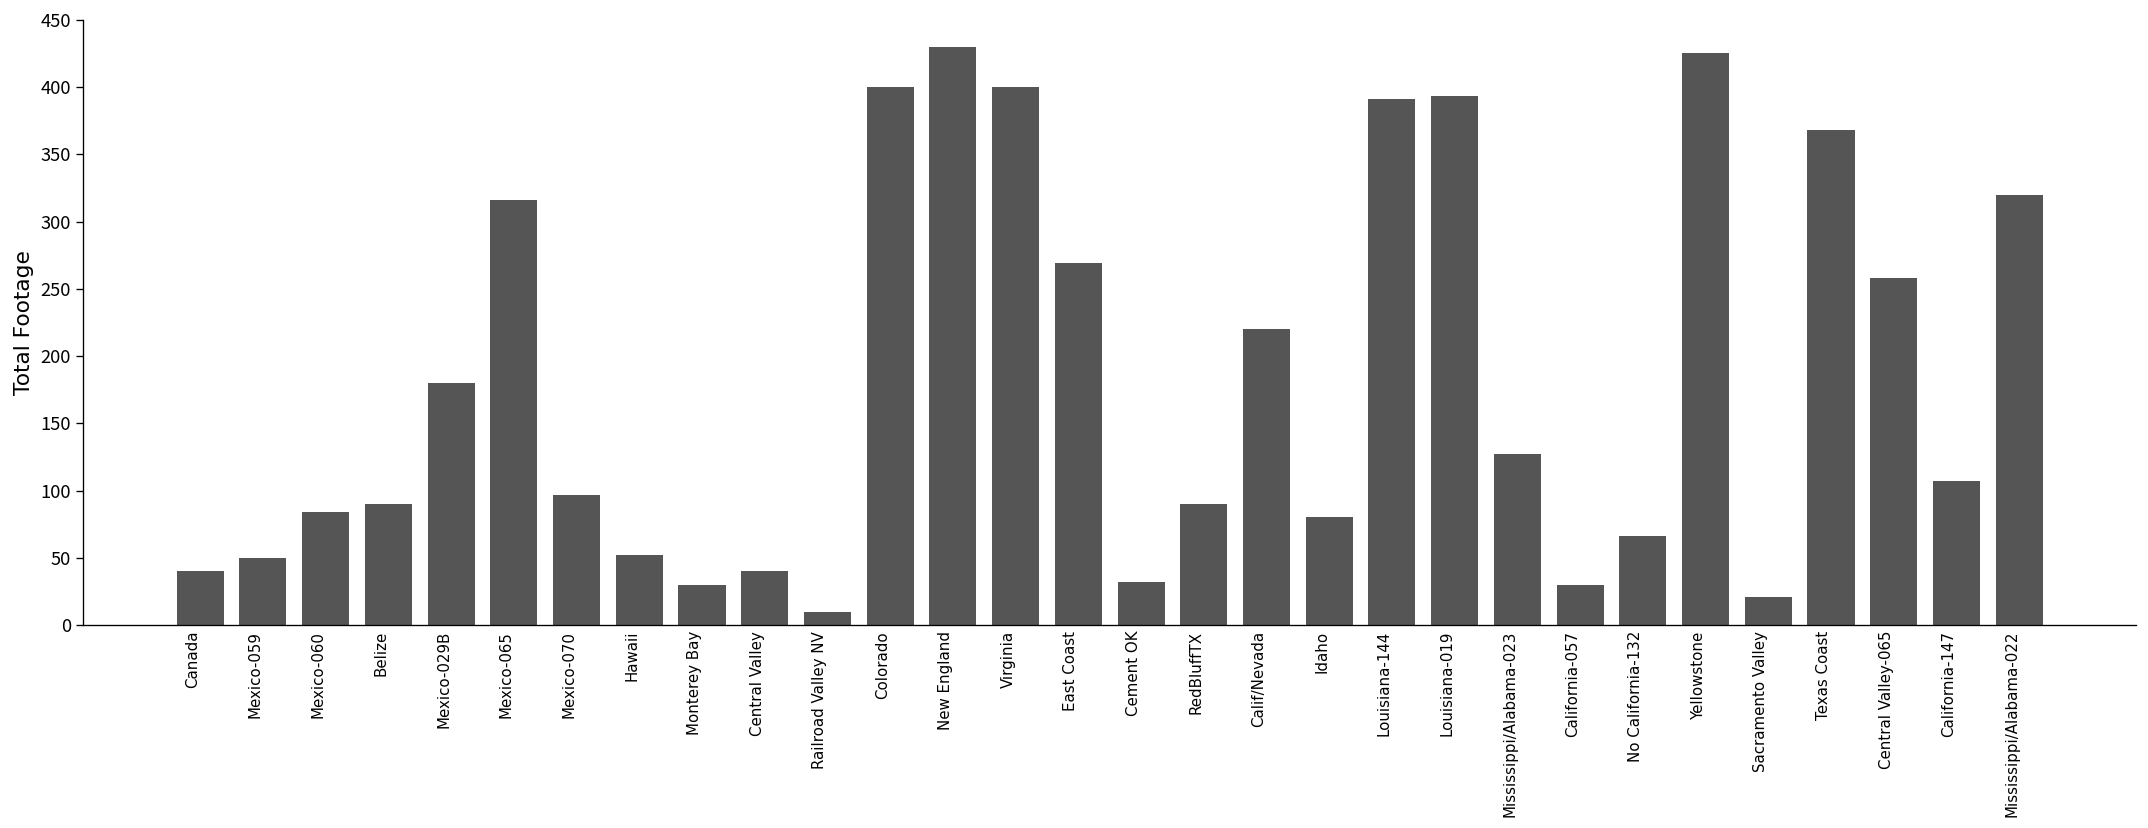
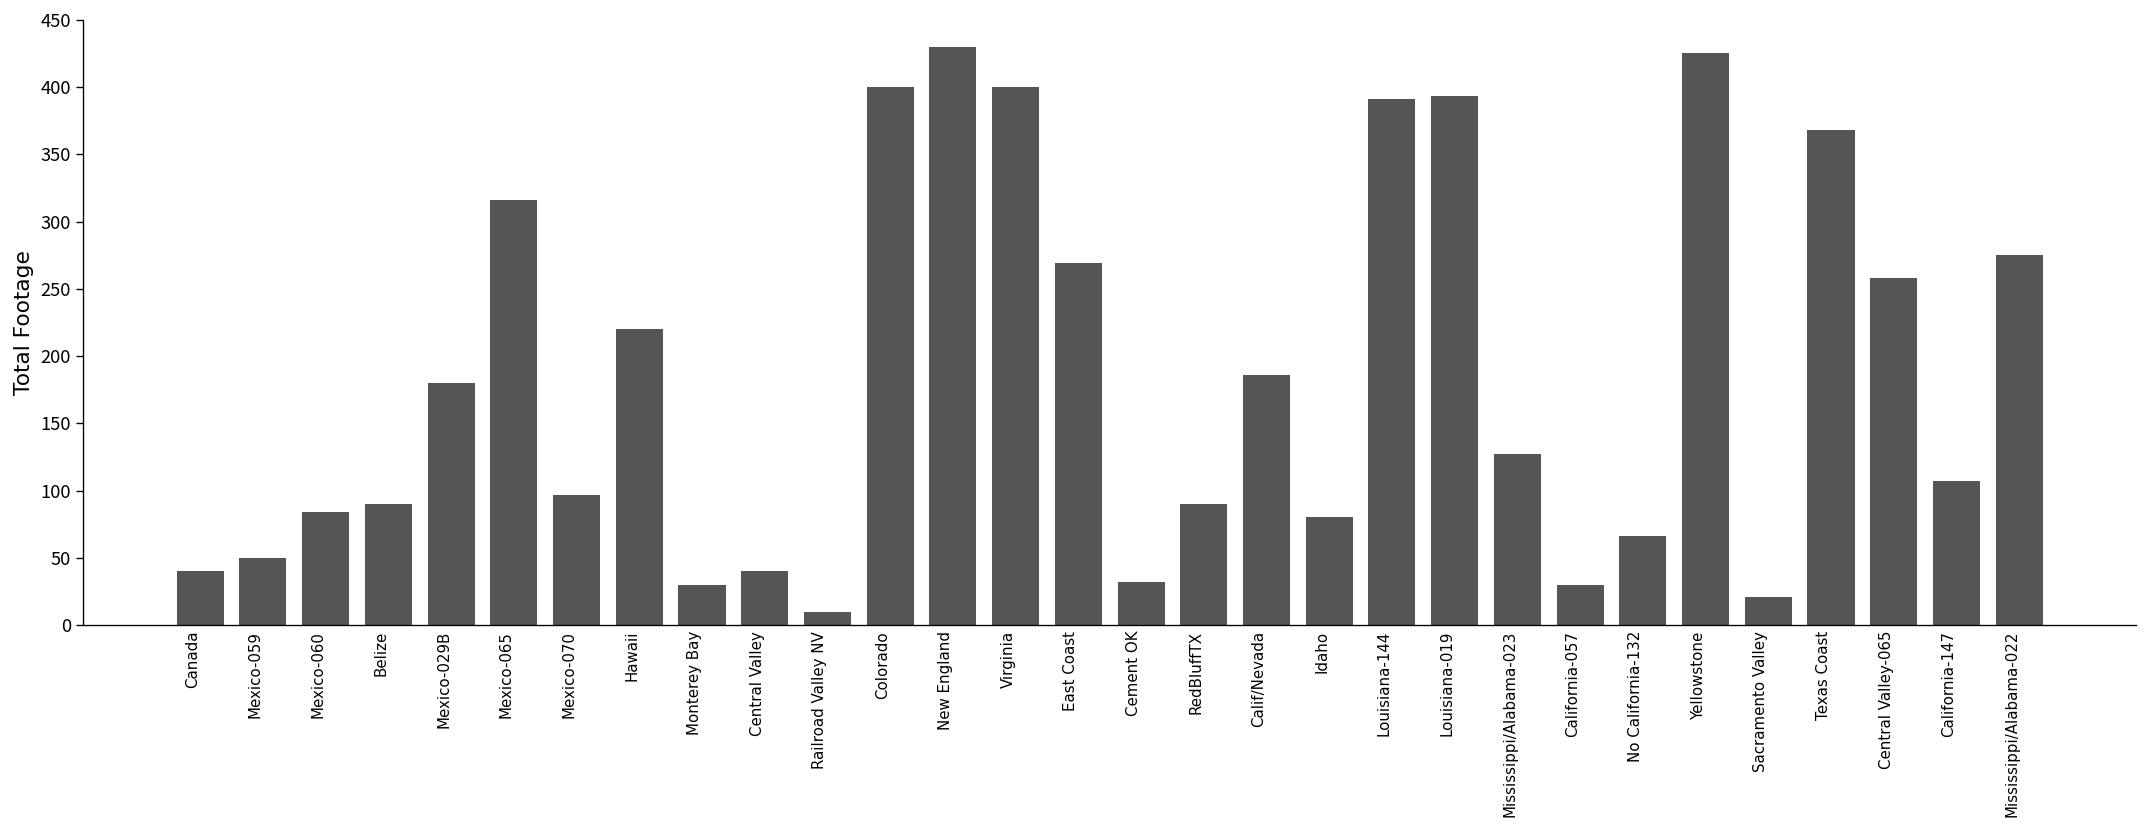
Hawaii: 52 -> 220
Calif/Nevada: 220 -> 186
Mississippi/Alabama-022: 320 -> 275
